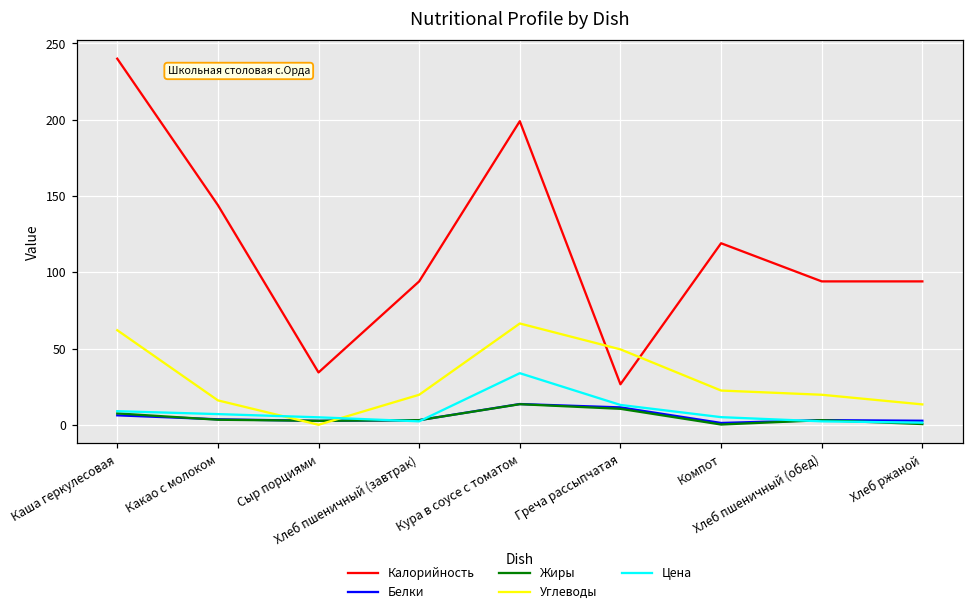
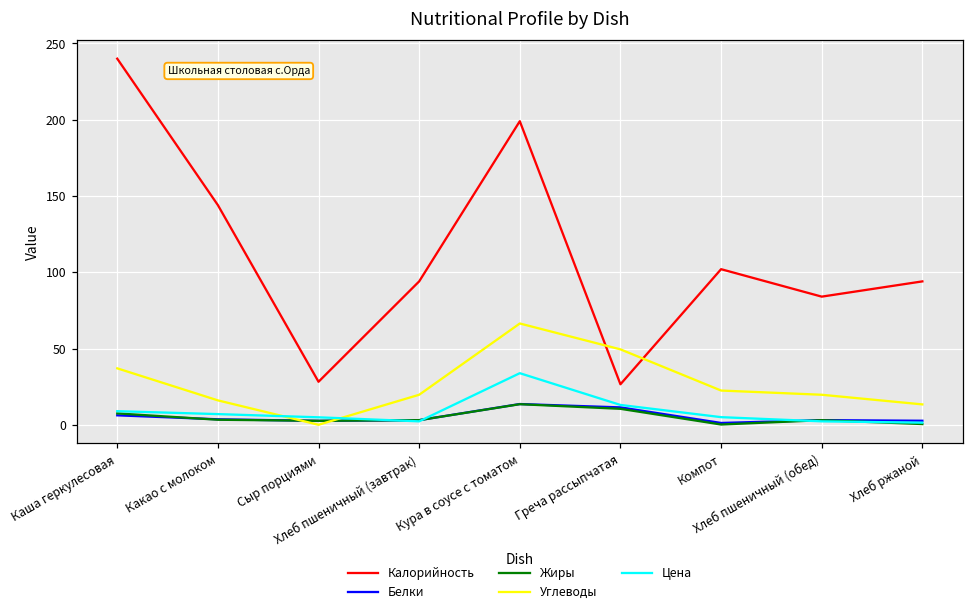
Углеводы, Каша геркулесовая: 62 -> 37
Калорийность, Сыр порциями: 34 -> 28
Калорийность, Компот: 119 -> 102
Калорийность, Хлеб пшеничный (обед): 94 -> 84
